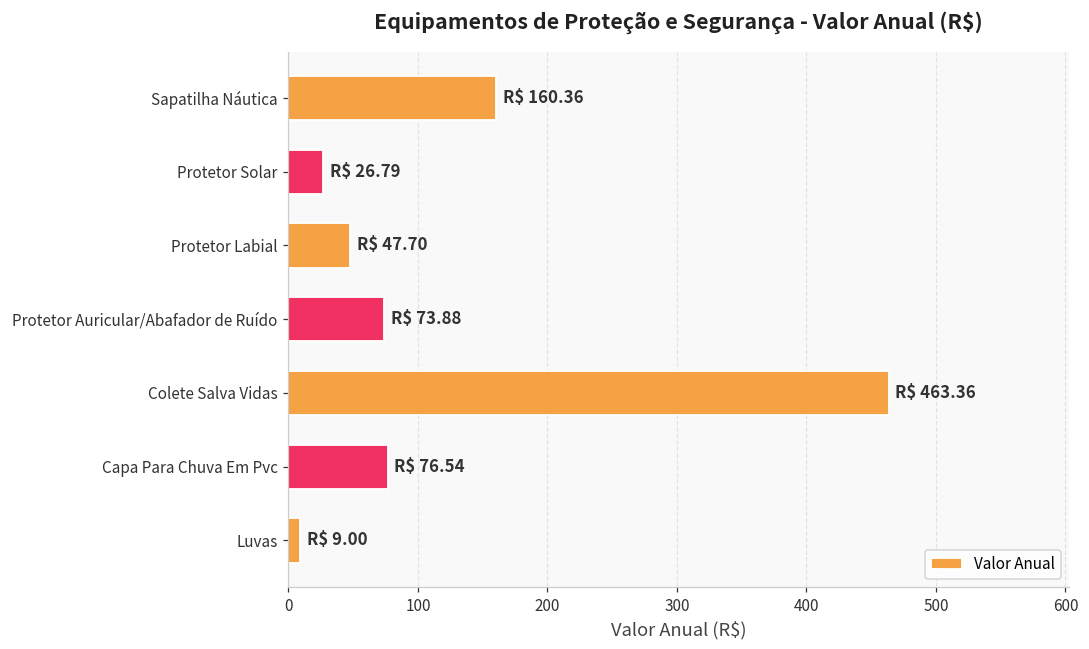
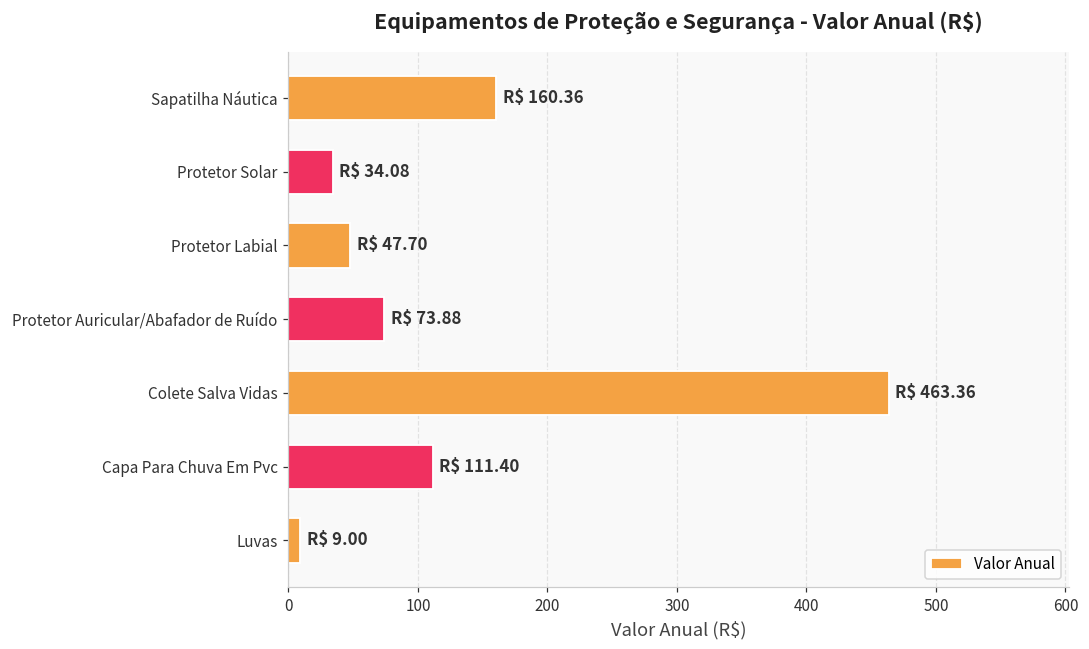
Protetor Solar: 26.79 -> 34.08
Capa Para Chuva Em Pvc: 76.54 -> 111.40
